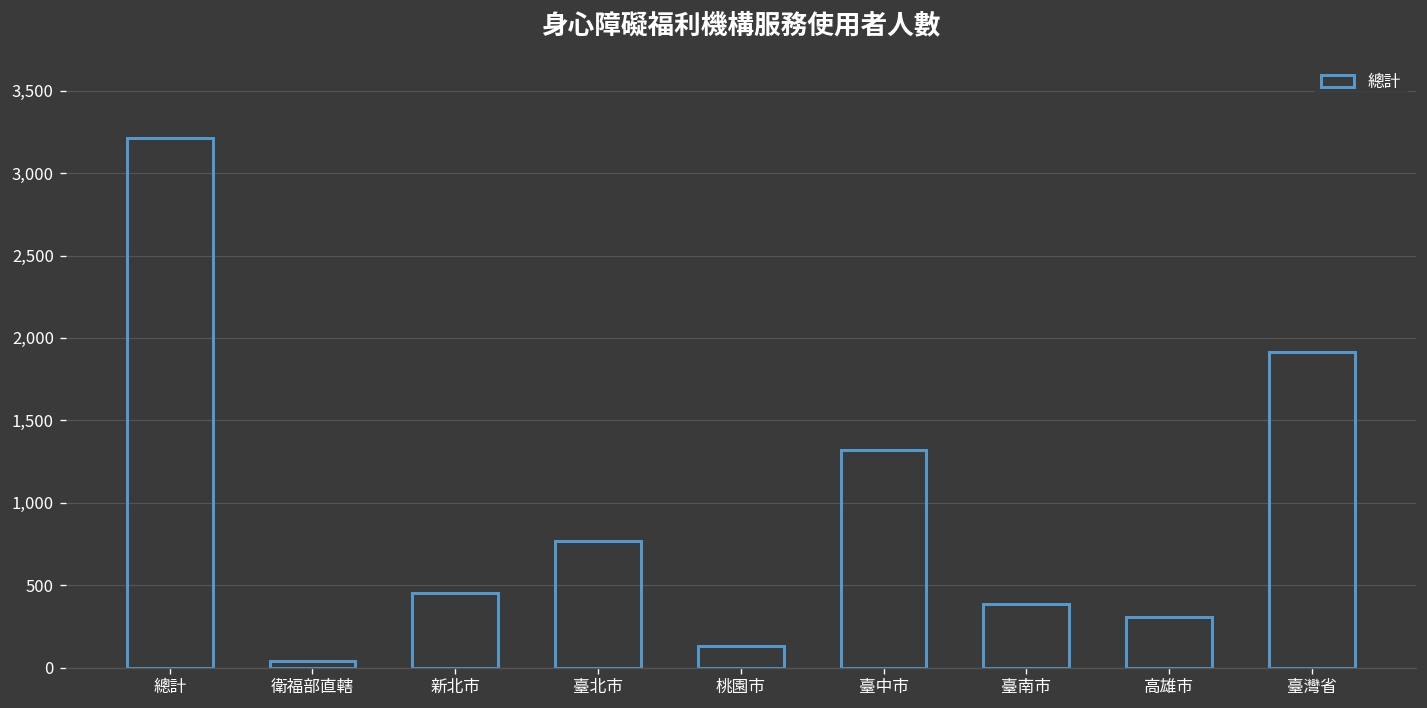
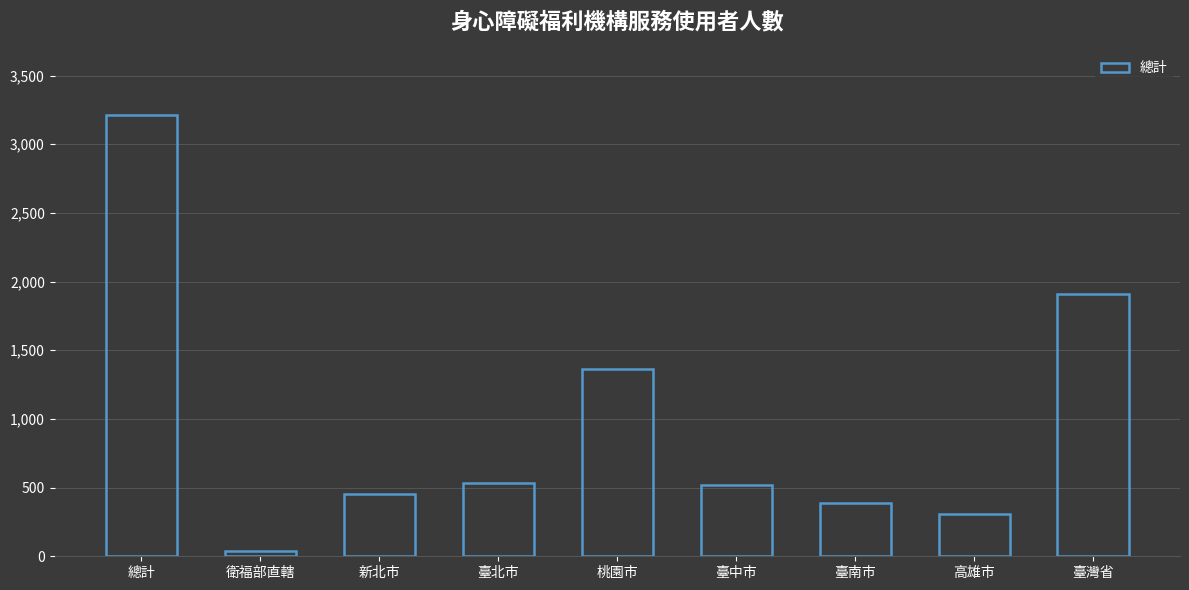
臺北市: 770 -> 540
桃園市: 130 -> 1,370
臺中市: 1,320 -> 520
